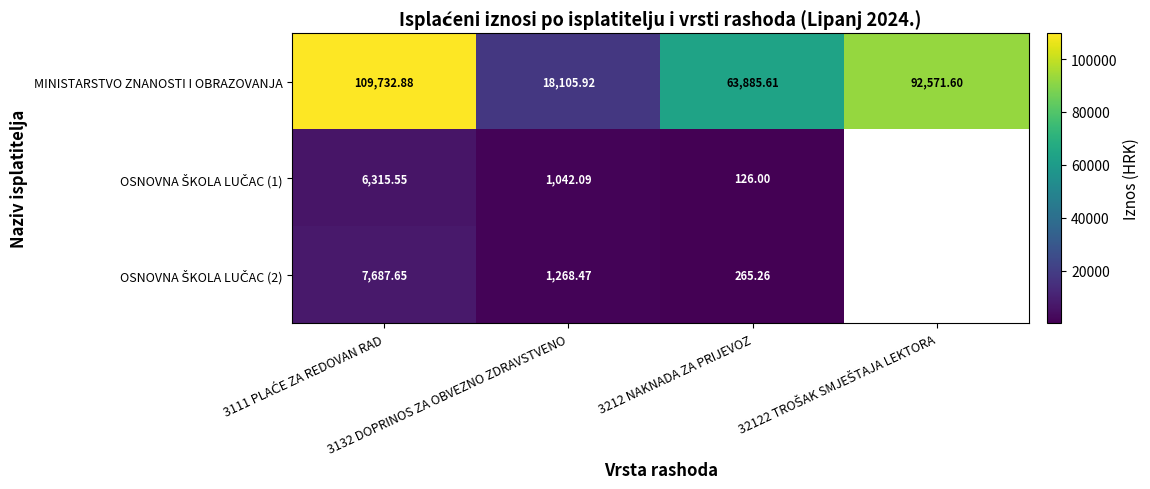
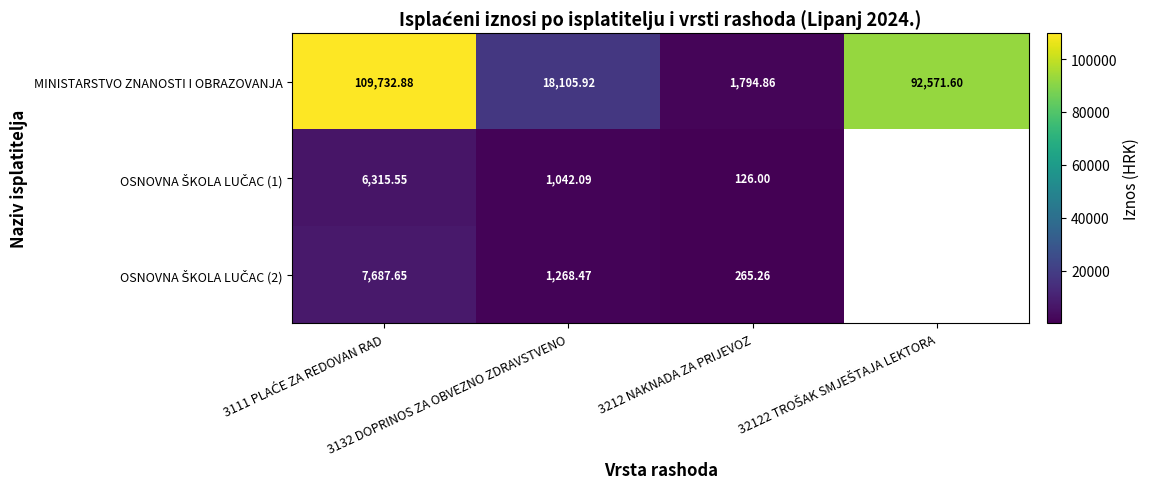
MINISTARSTVO ZNANOSTI I OBRAZOVANJA, 3212 NAKNADA ZA PRIJEVOZ: 63,885.61 -> 1,794.86
